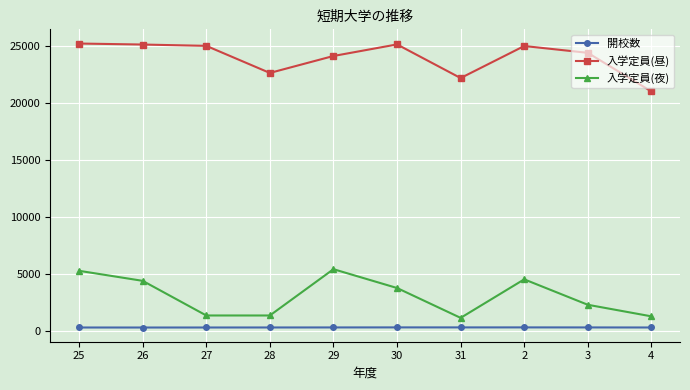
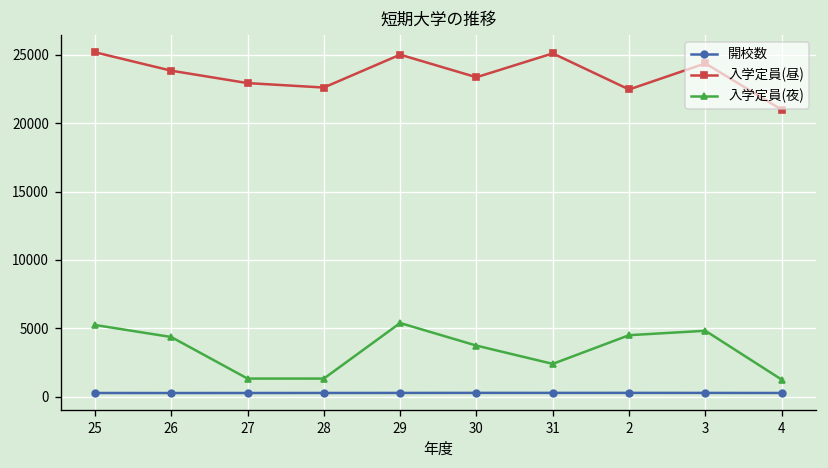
入学定員(昼), 26: 25100 -> 23800
入学定員(昼), 27: 25000 -> 22900
入学定員(昼), 29: 24100 -> 25000
入学定員(昼), 30: 25100 -> 23400
入学定員(昼), 31: 22200 -> 25100
入学定員(夜), 31: 1100 -> 2400
入学定員(昼), 2: 25000 -> 22500
入学定員(夜), 3: 2300 -> 4800
